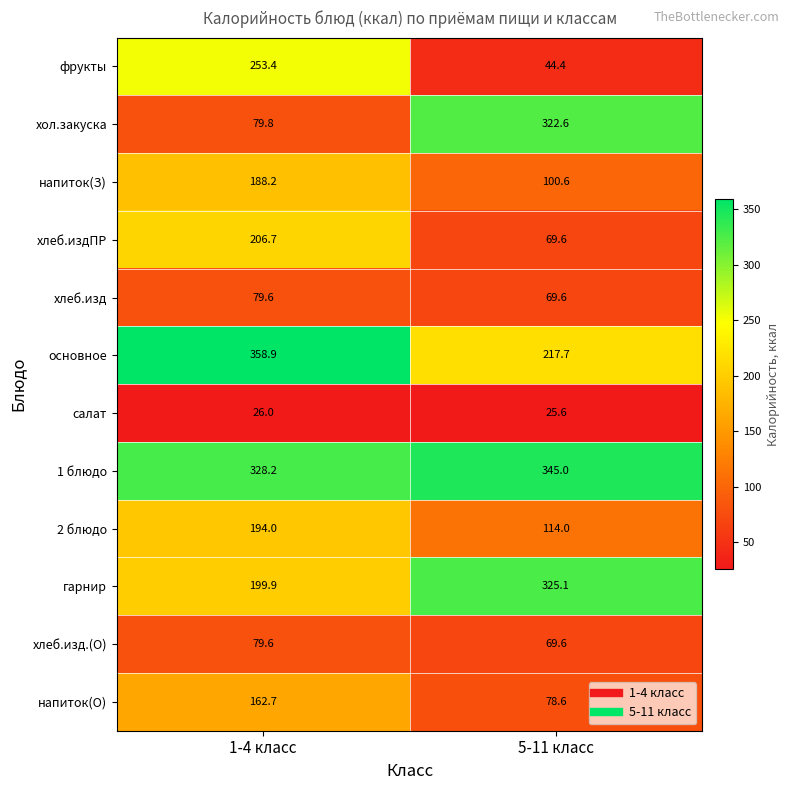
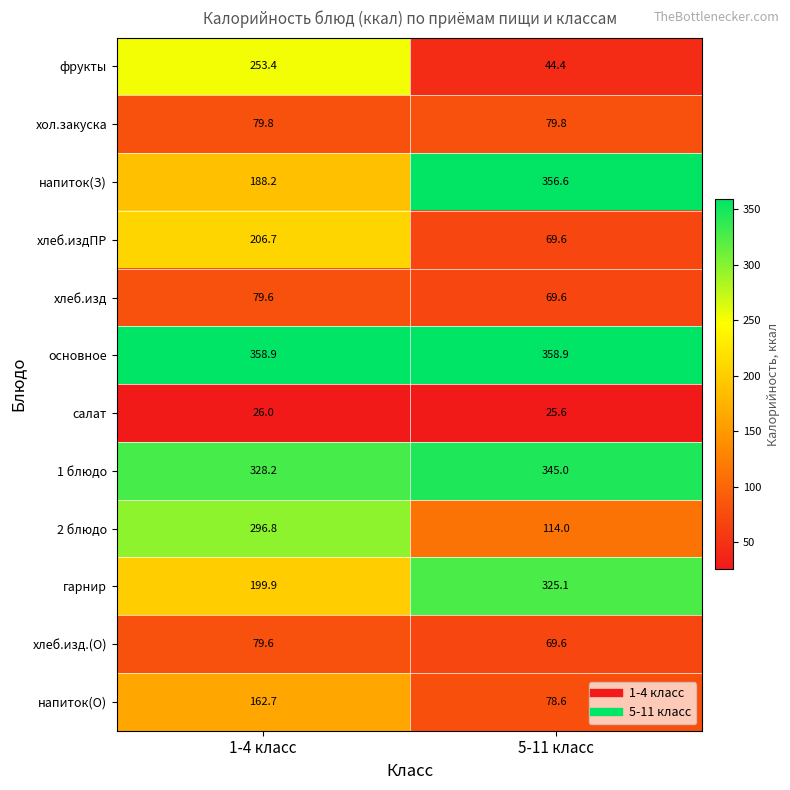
хол.закуска, 5-11 класс: 322.6 -> 79.8
напиток(З), 5-11 класс: 100.6 -> 356.6
основное, 5-11 класс: 217.7 -> 358.9
2 блюдо, 1-4 класс: 194.0 -> 296.8
